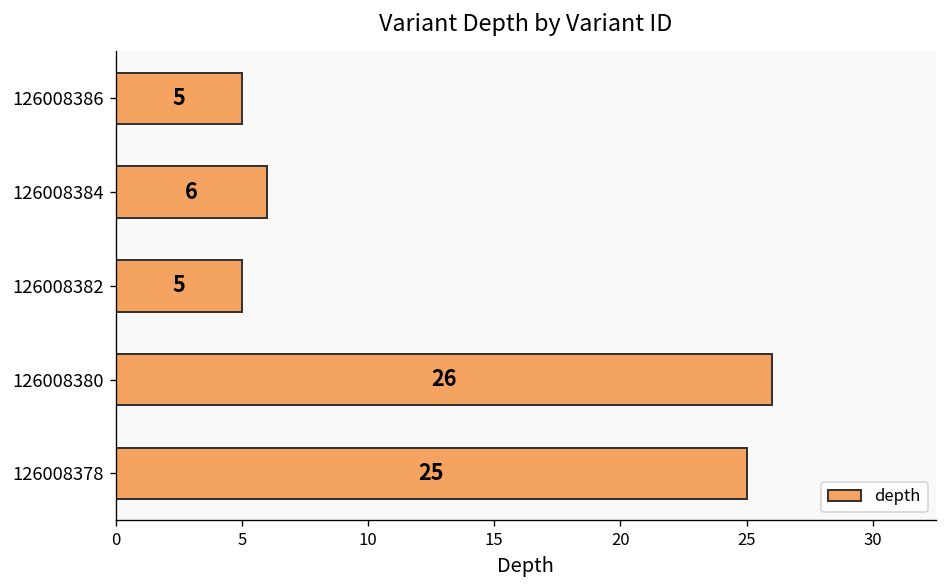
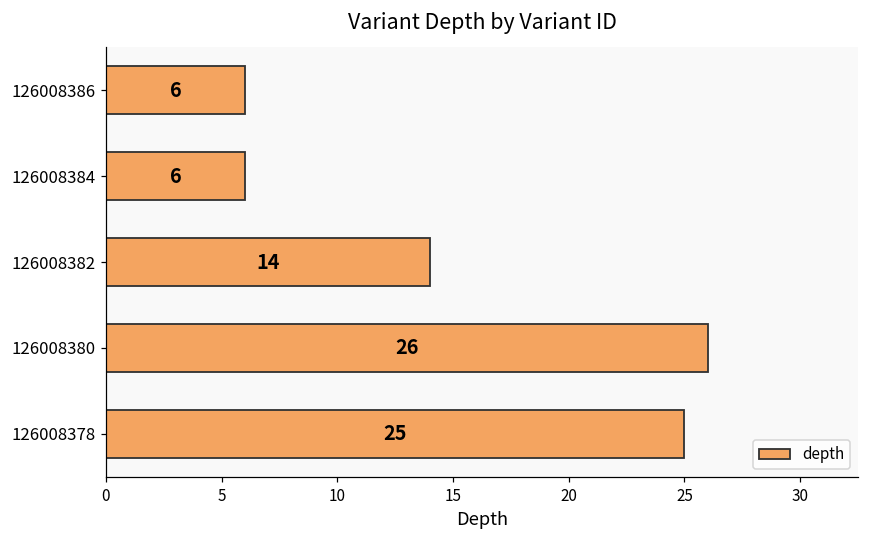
126008386: 5 -> 6
126008382: 5 -> 14
